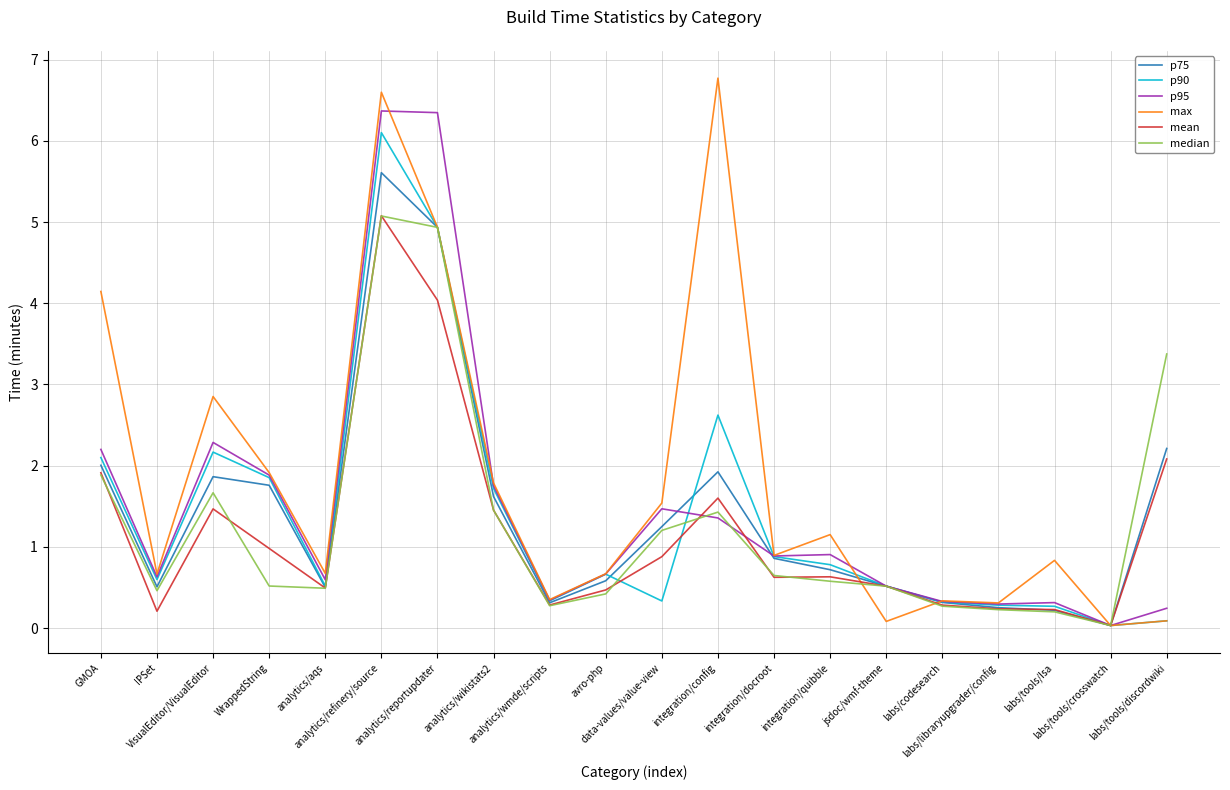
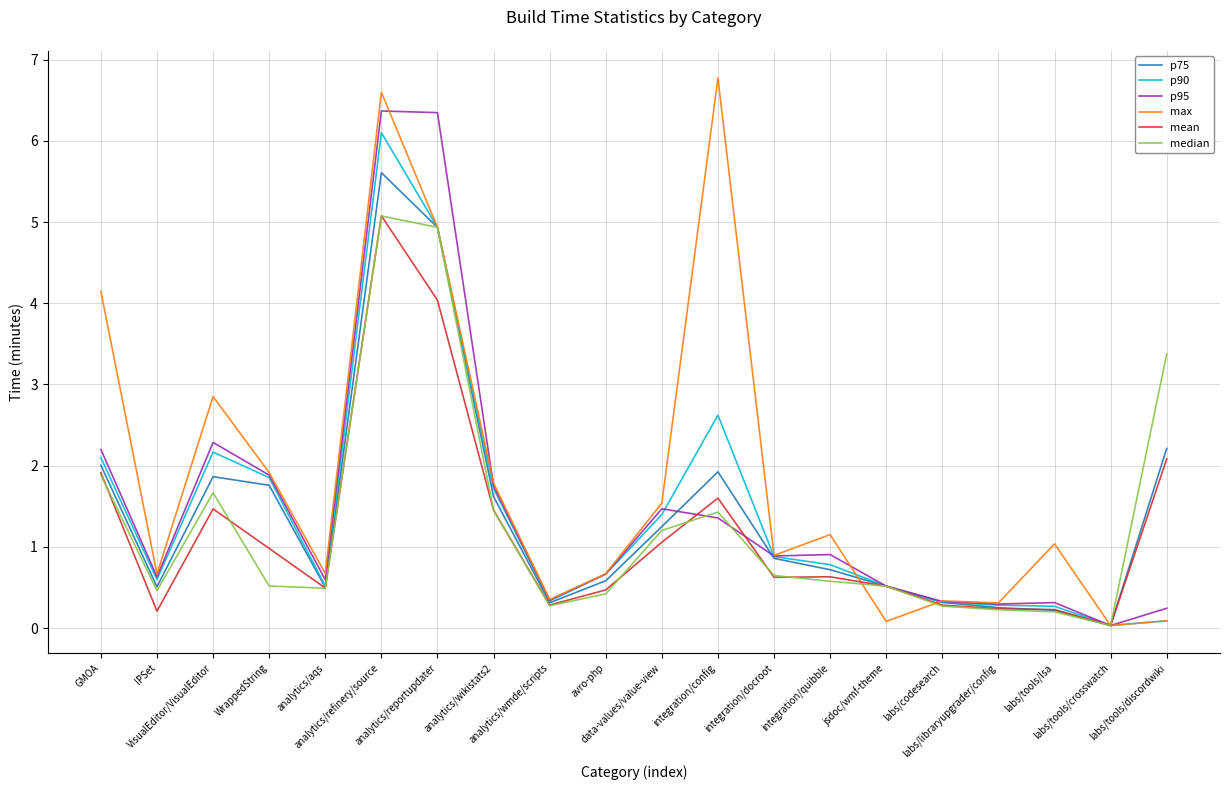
p90, data-values/value-view: 0.3 -> 1.4
mean, data-values/value-view: 0.9 -> 1.1
max, labs/tools/Isa: 0.8 -> 1.0
